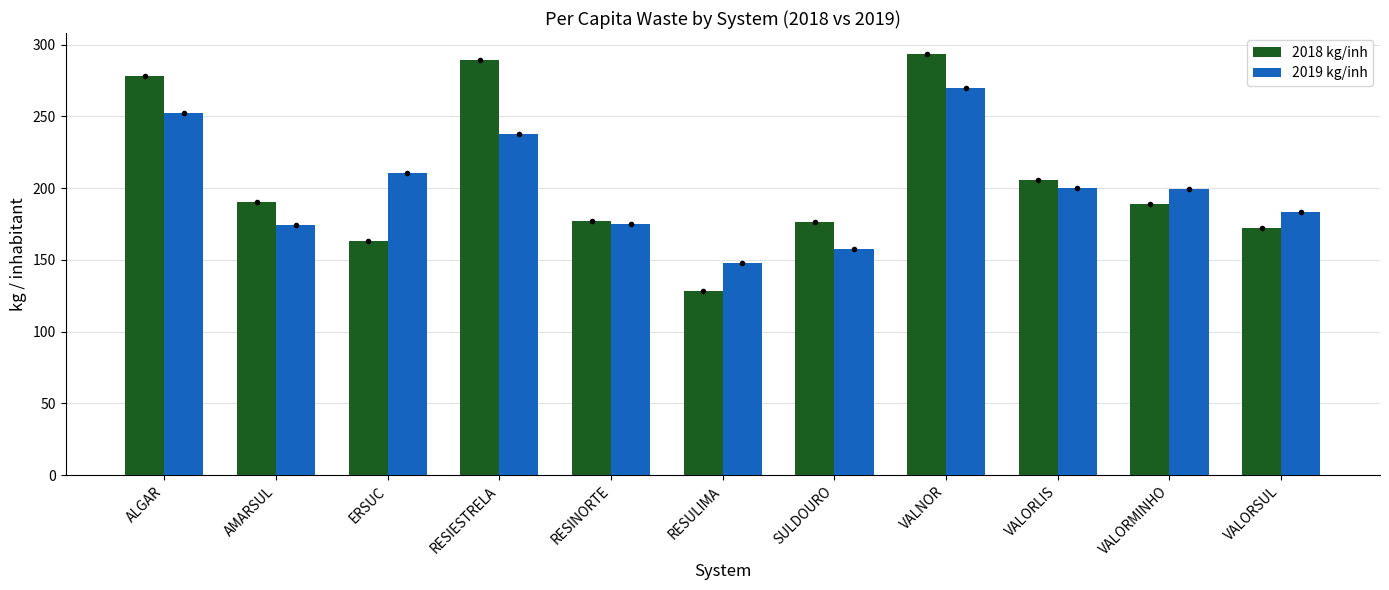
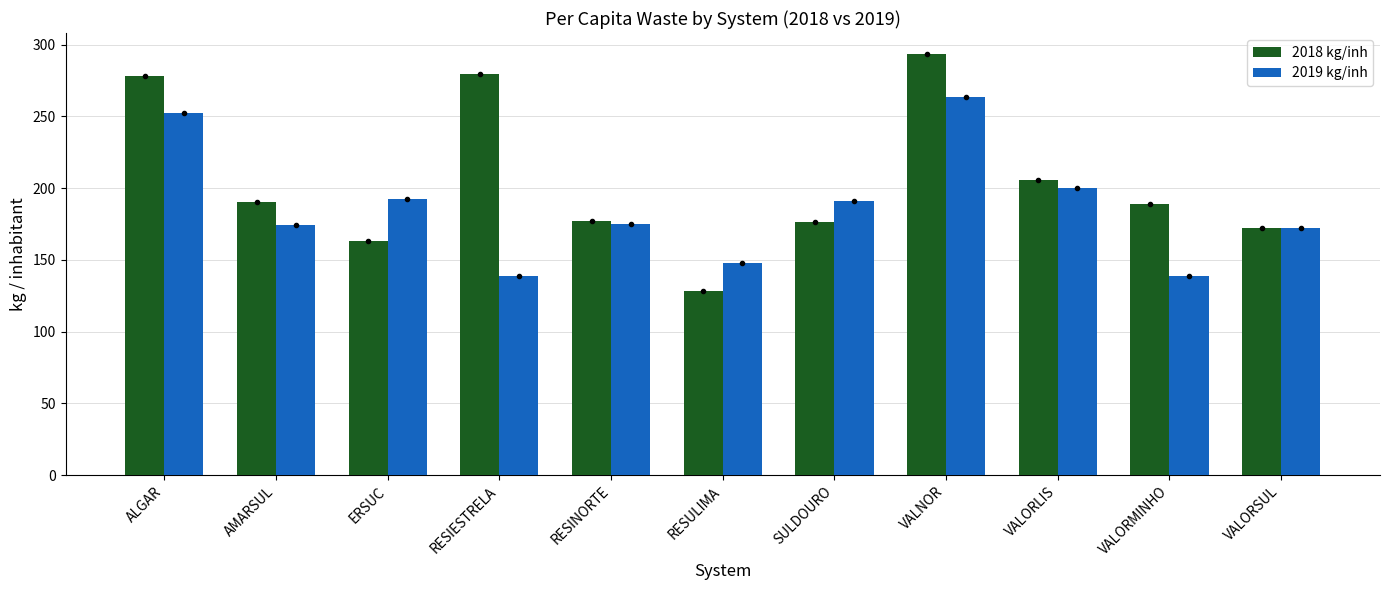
2019 kg/inh, ERSUC: 211 -> 193
2018 kg/inh, RESIESTRELA: 290 -> 280
2019 kg/inh, RESIESTRELA: 238 -> 138
2019 kg/inh, SULDOURO: 158 -> 191
2019 kg/inh, VALNOR: 270 -> 263
2019 kg/inh, VALORMINHO: 200 -> 139
2019 kg/inh, VALORSUL: 183 -> 172
